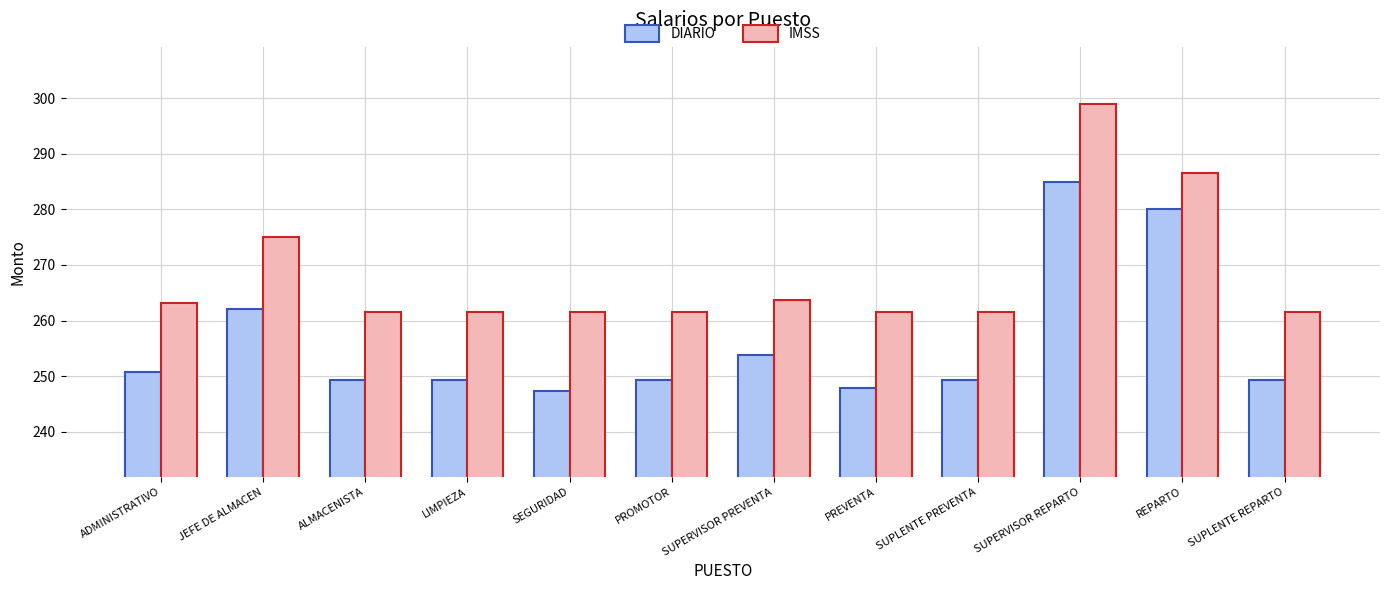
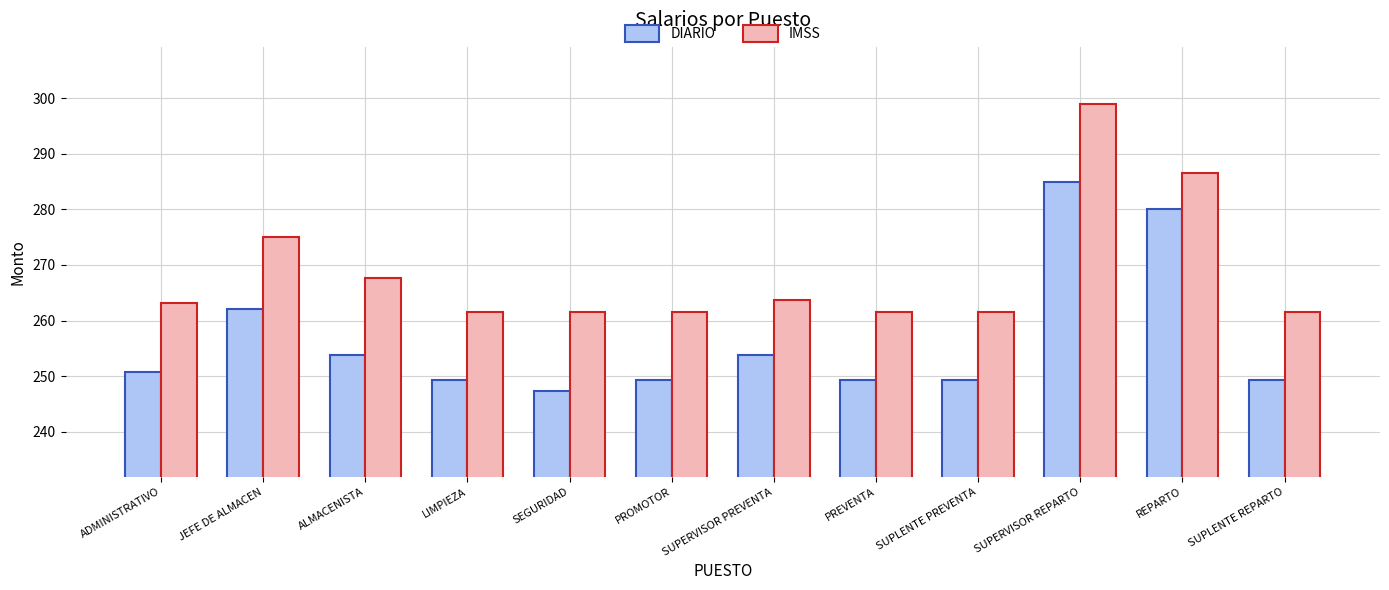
DIARIO, ALMACENISTA: 249 -> 254
IMSS, ALMACENISTA: 262 -> 268
DIARIO, PREVENTA: 248 -> 249
